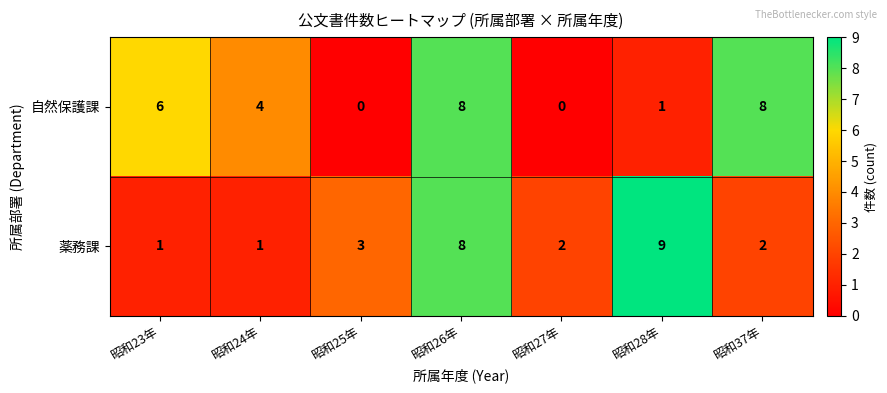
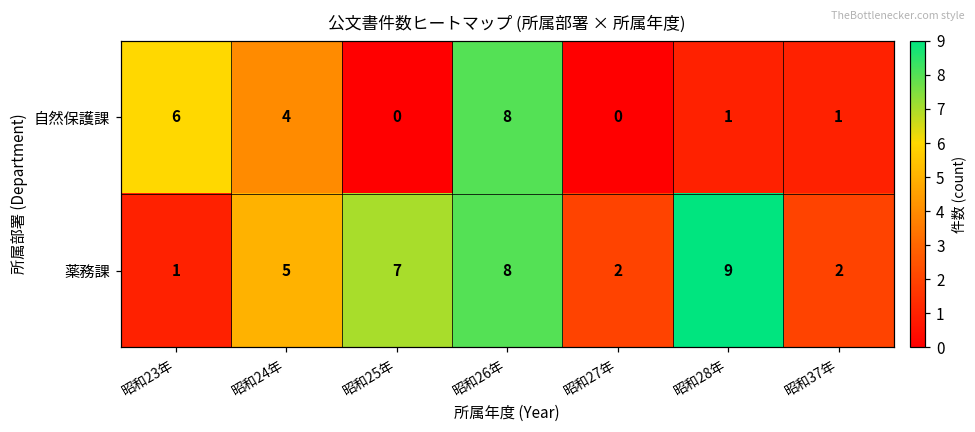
自然保護課, 昭和37年: 8 -> 1
薬務課, 昭和24年: 1 -> 5
薬務課, 昭和25年: 3 -> 7
